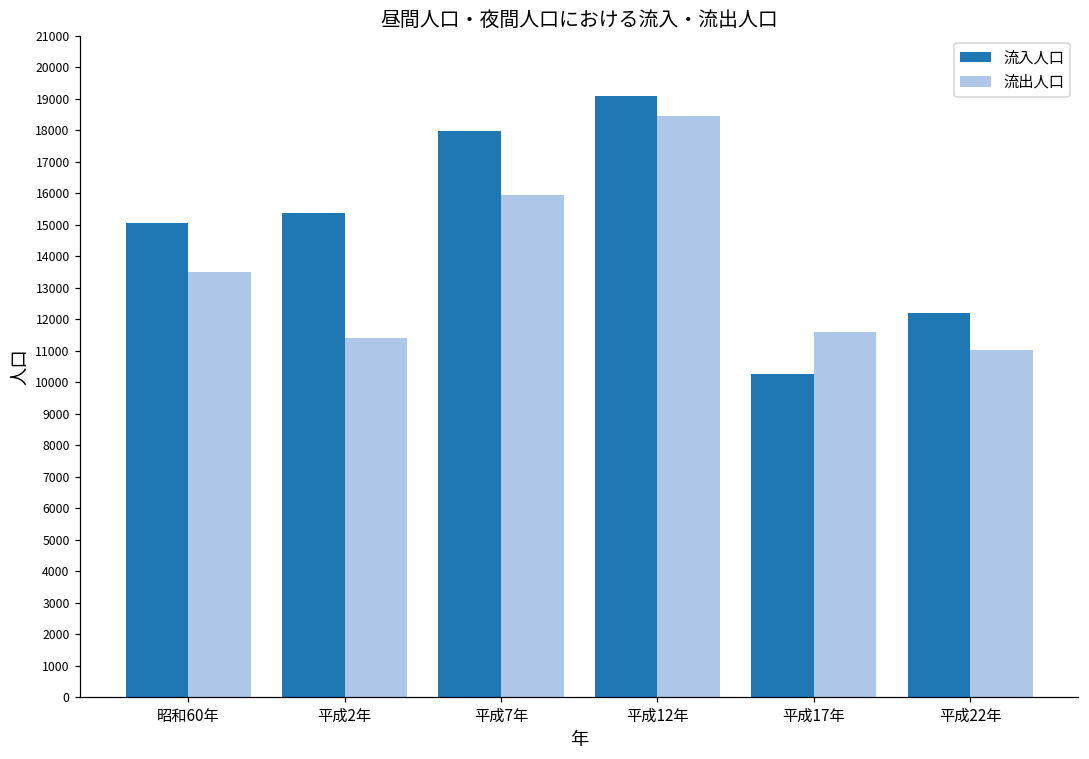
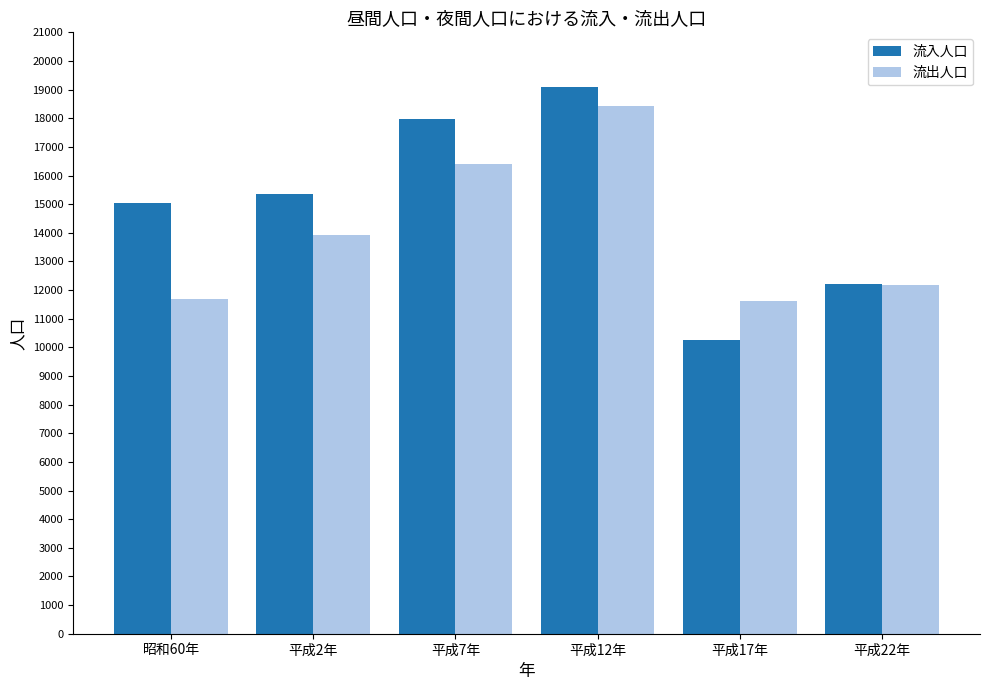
流出人口, 昭和60年: 13500 -> 11700
流出人口, 平成2年: 11400 -> 13900
流出人口, 平成7年: 15900 -> 16400
流出人口, 平成22年: 11000 -> 12200
